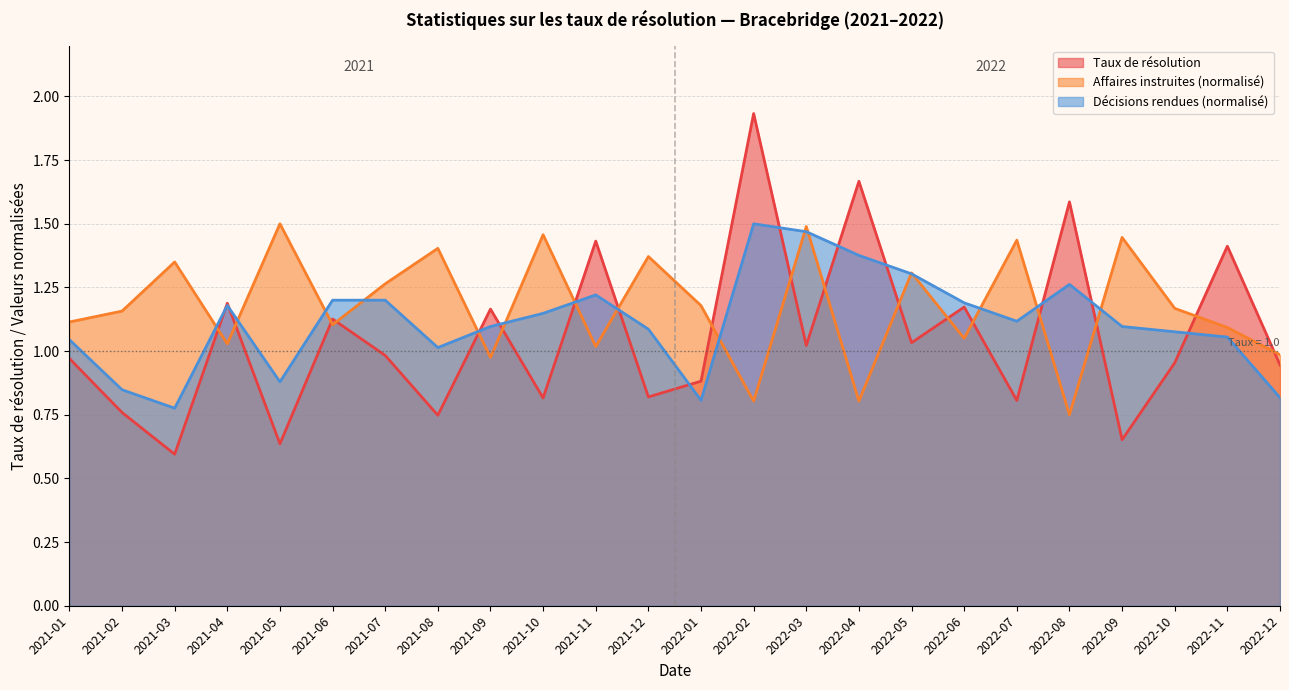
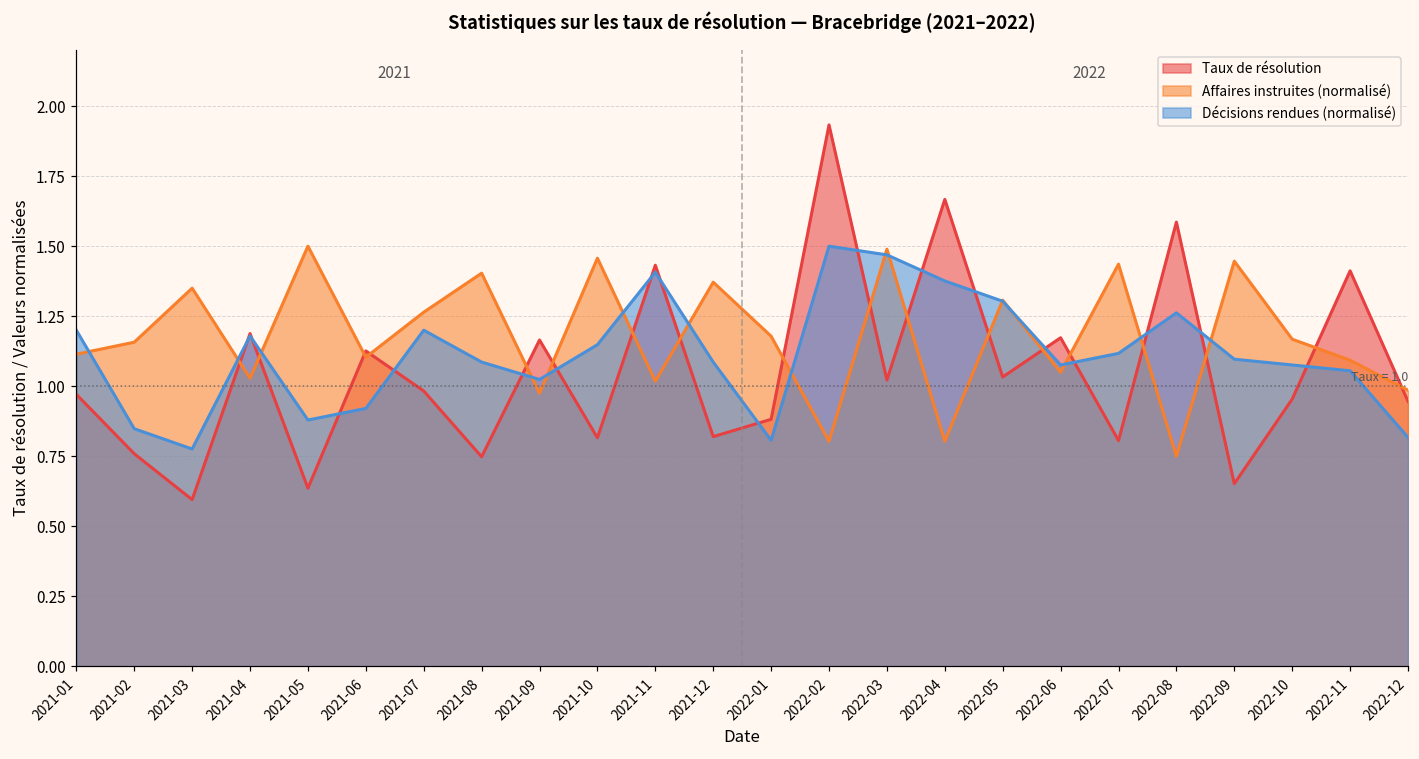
Décisions rendues (normalisé), 2021-01: 1.04 -> 1.20
Décisions rendues (normalisé), 2021-06: 1.20 -> 0.92
Décisions rendues (normalisé), 2021-08: 1.01 -> 1.09
Décisions rendues (normalisé), 2021-09: 1.10 -> 1.02
Décisions rendues (normalisé), 2021-11: 1.22 -> 1.41
Décisions rendues (normalisé), 2022-06: 1.19 -> 1.08
